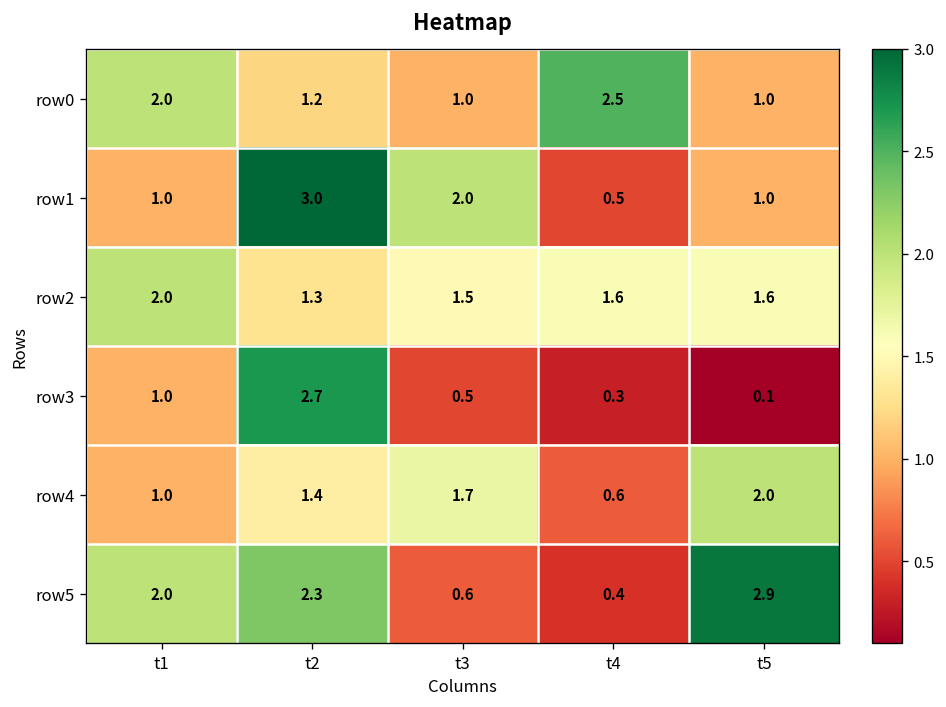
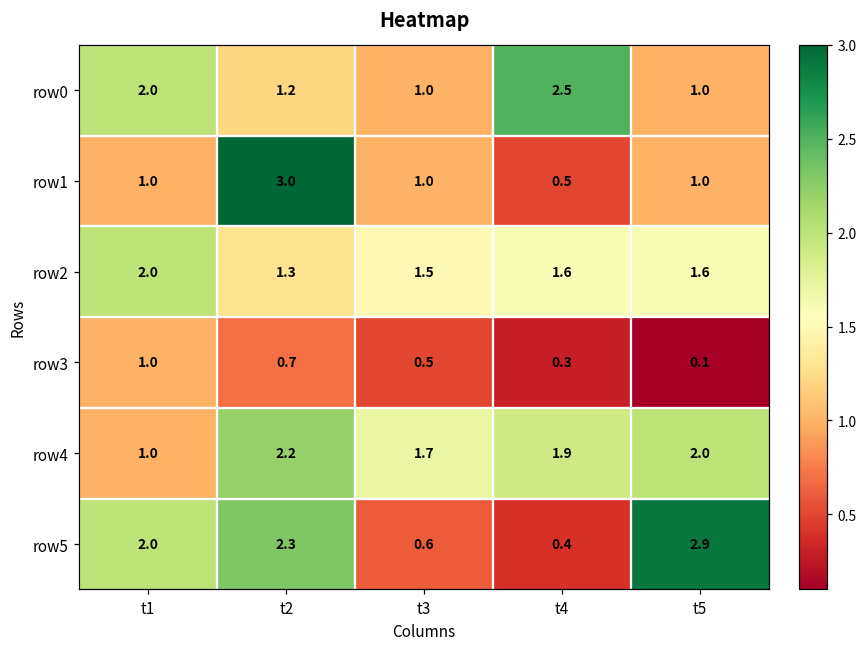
row1, t3: 2.0 -> 1.0
row3, t2: 2.7 -> 0.7
row4, t2: 1.4 -> 2.2
row4, t4: 0.6 -> 1.9
